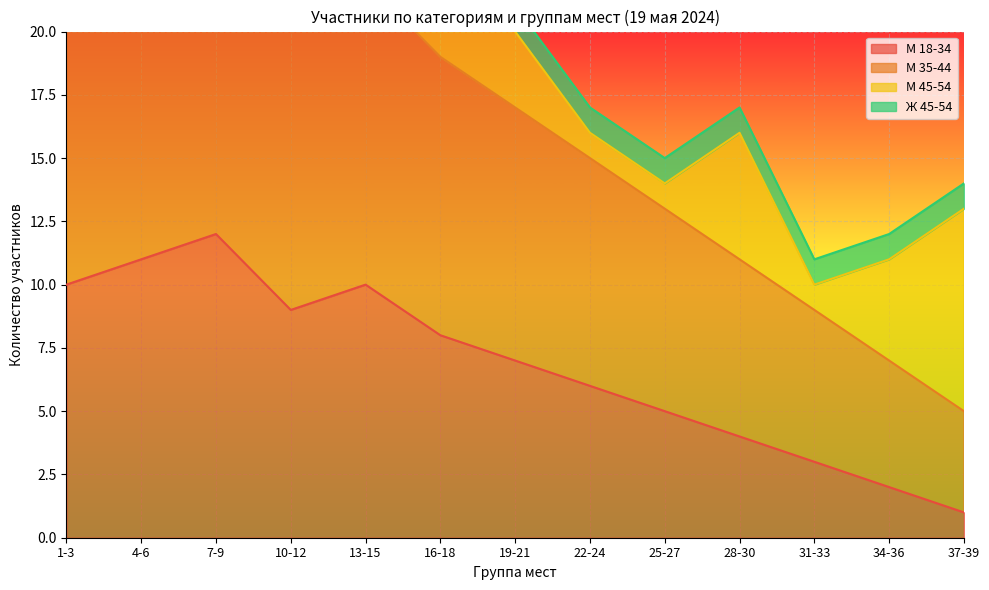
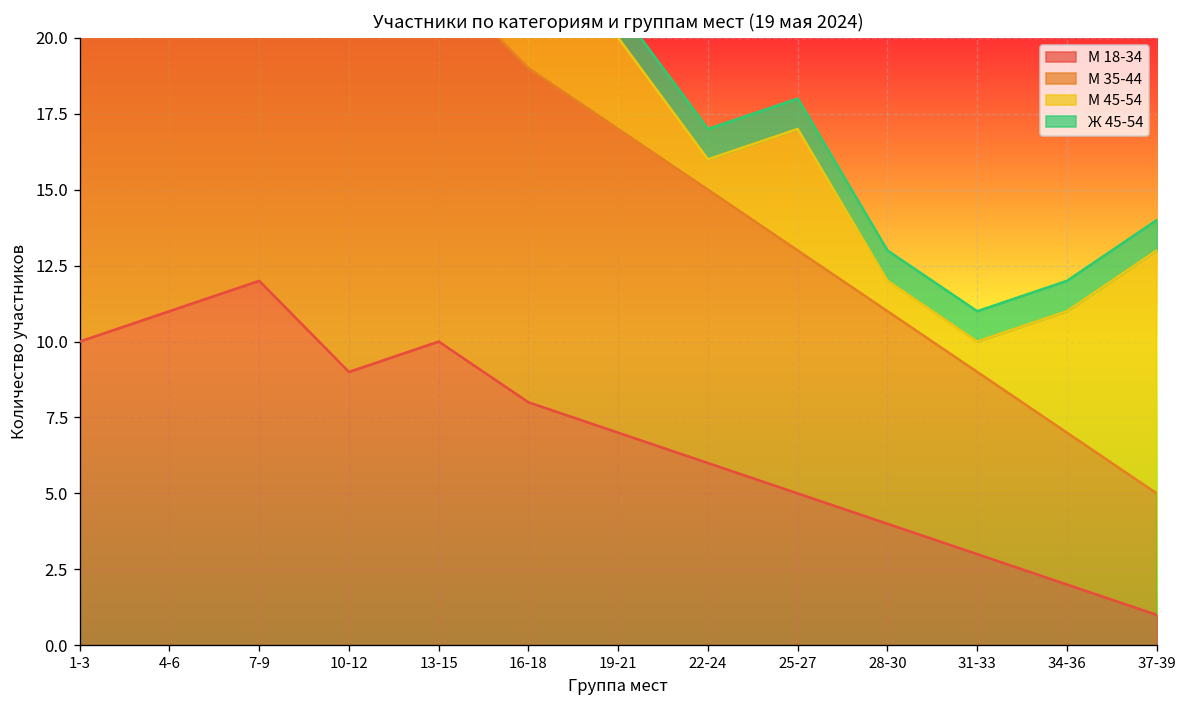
М 45-54, 25-27: 1 -> 4
М 45-54, 28-30: 5 -> 1
